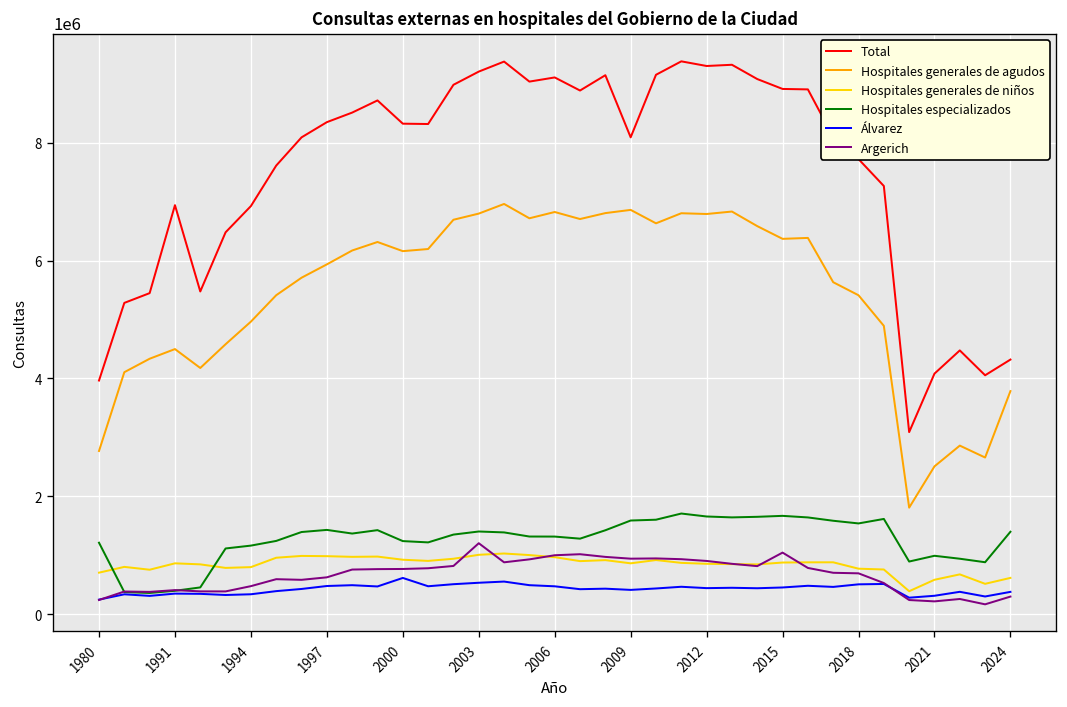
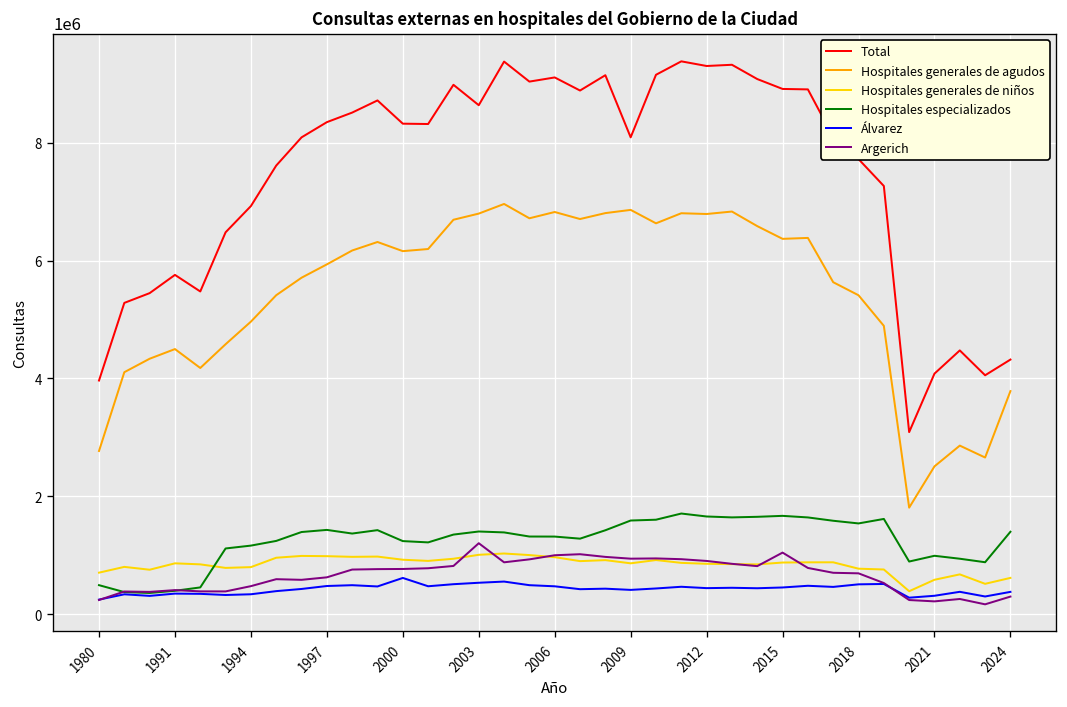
Hospitales especializados, 1980: 1200000 -> 500000
Total, 1991: 6900000 -> 5800000
Total, 2003: 9200000 -> 8600000
